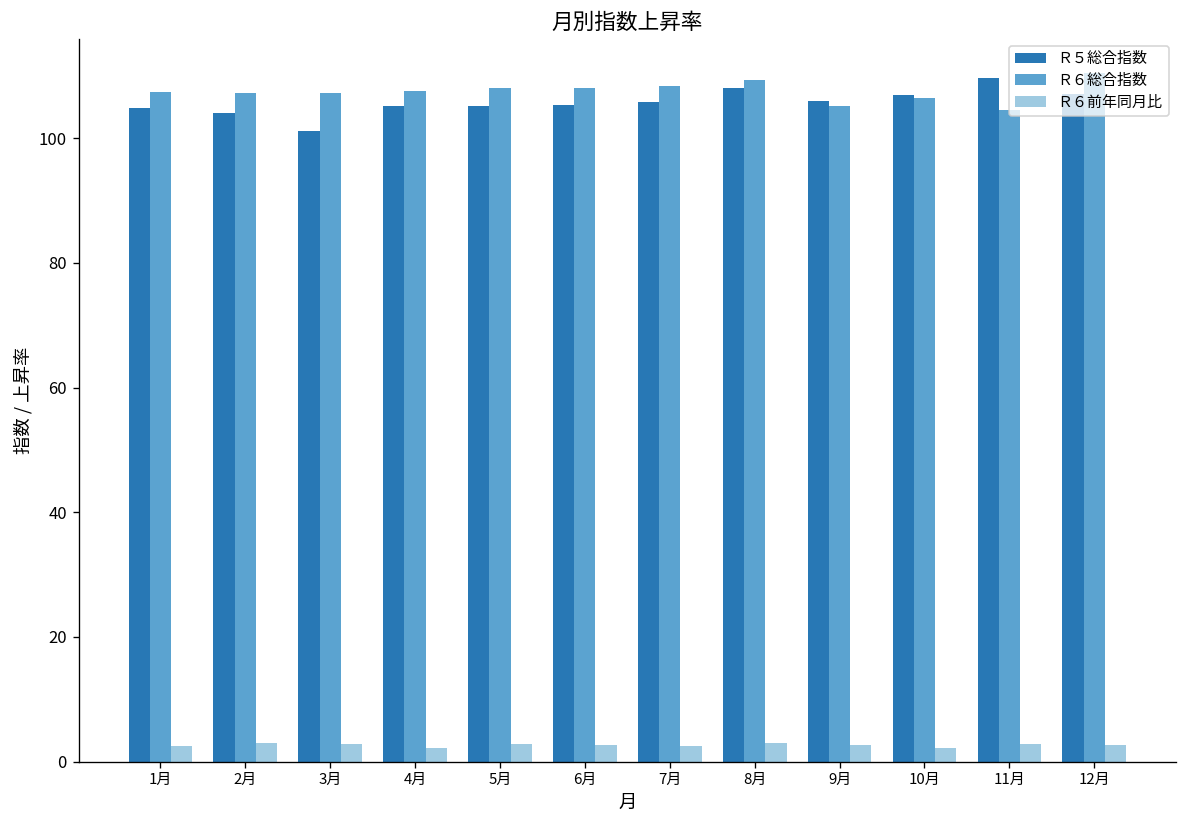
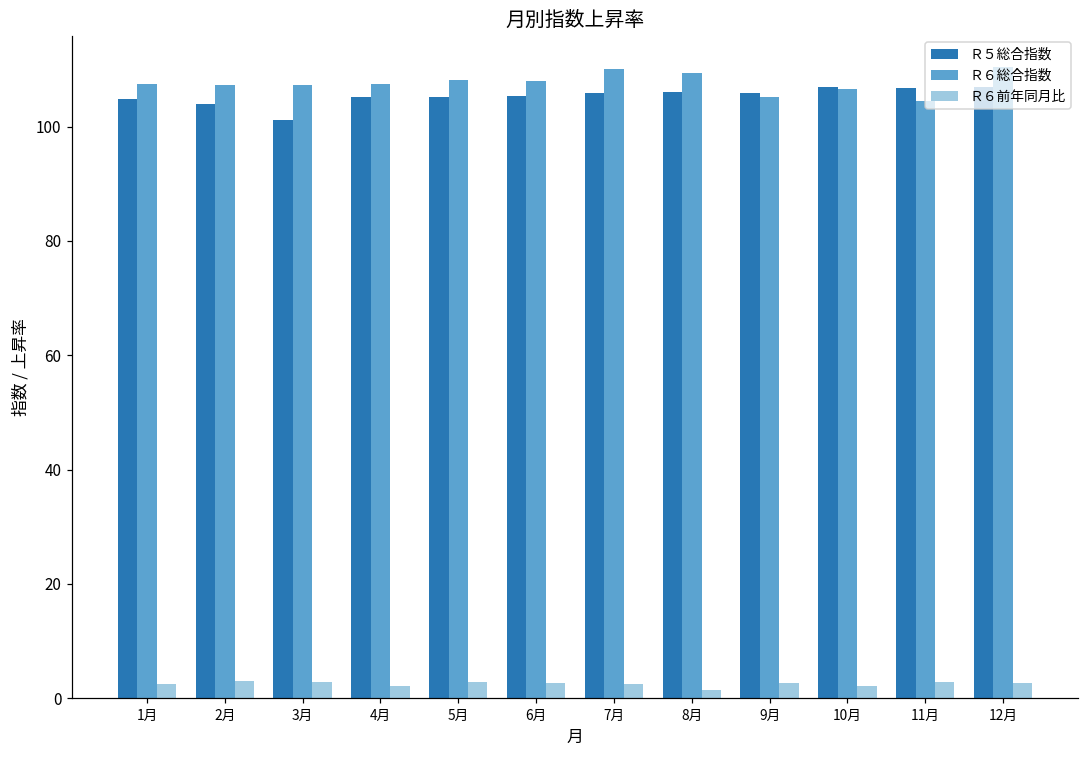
Ｒ６総合指数, 7月: 108 -> 110
Ｒ５総合指数, 8月: 108 -> 106
Ｒ６前年同月比, 8月: 3 -> 1
Ｒ５総合指数, 11月: 110 -> 107
